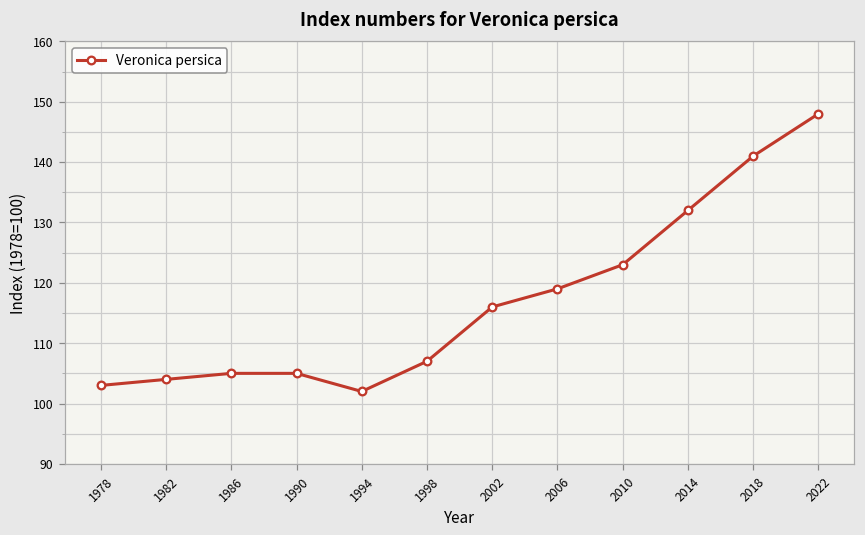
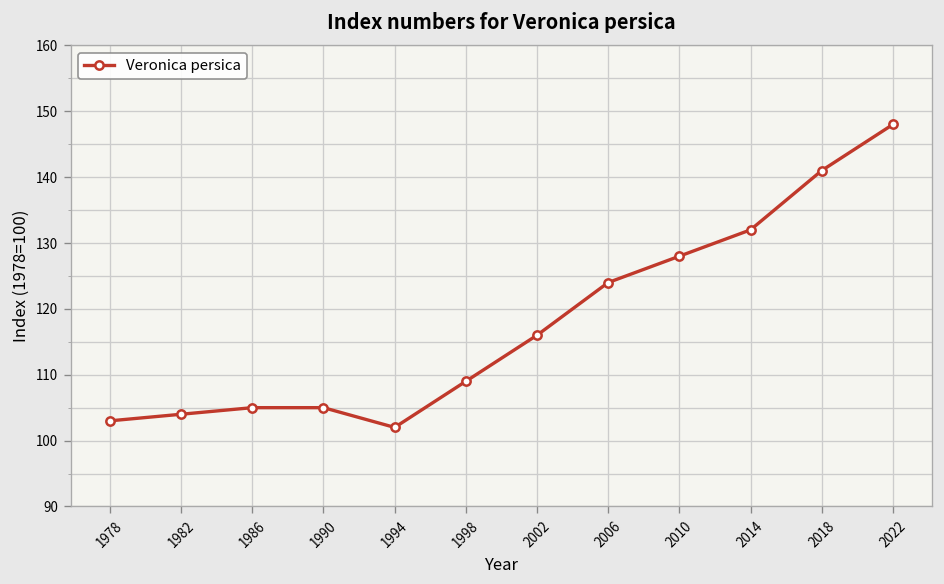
1998: 107 -> 109
2006: 119 -> 124
2010: 123 -> 128
